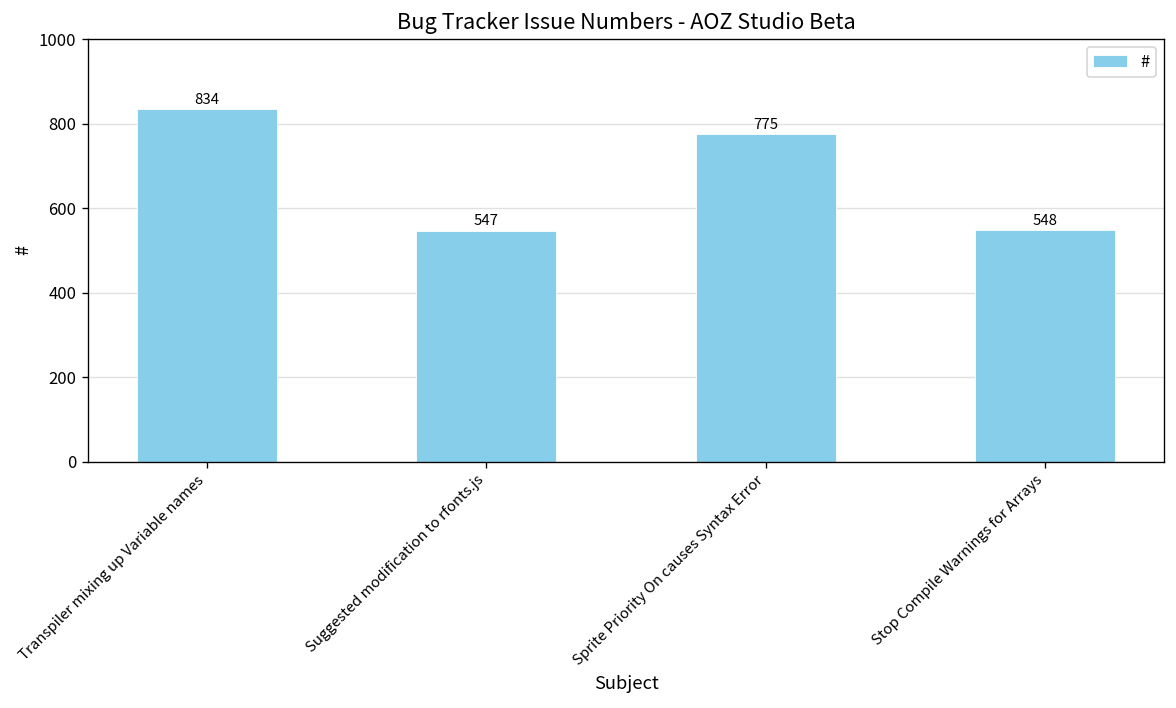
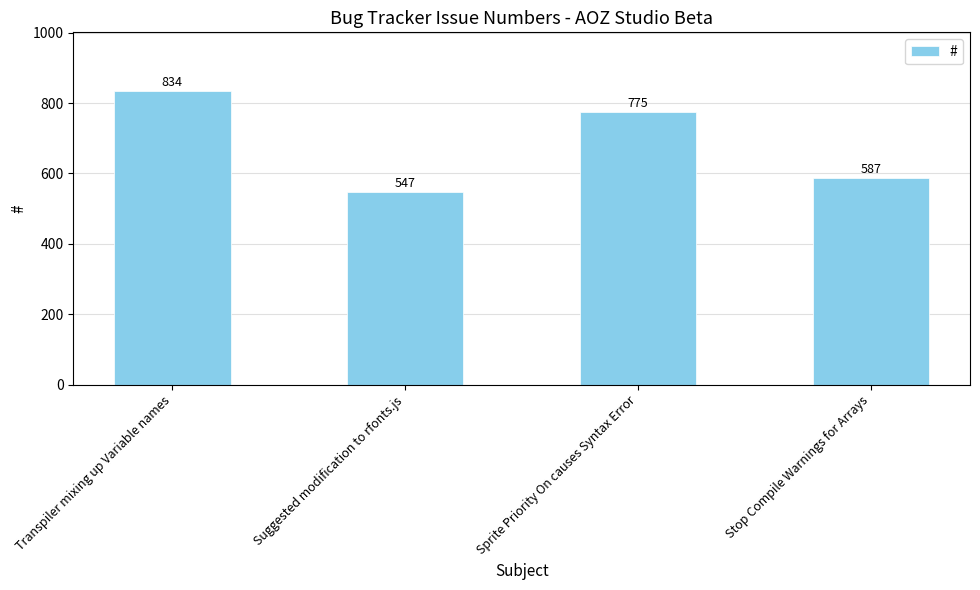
Stop Compile Warnings for Arrays: 548 -> 587
